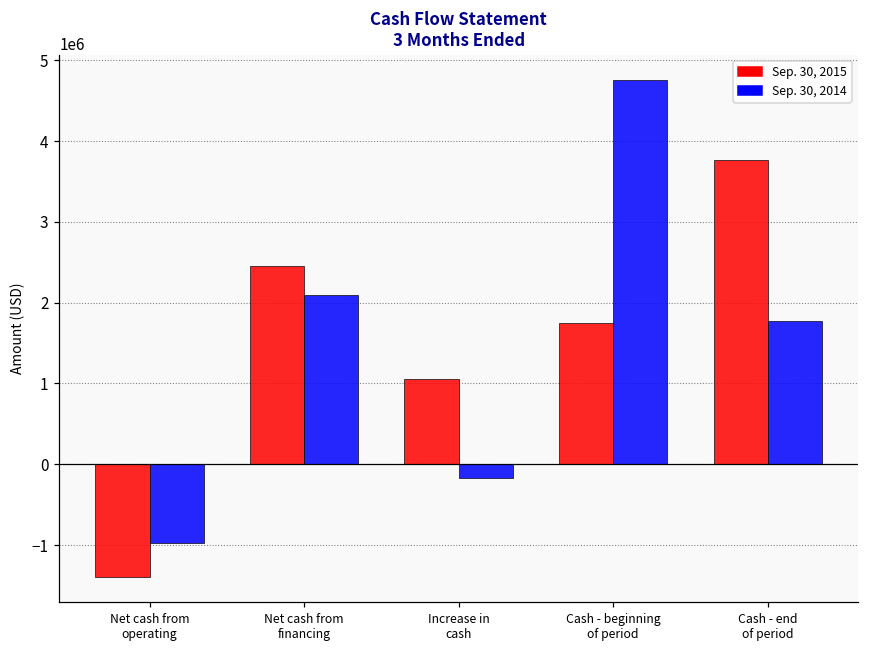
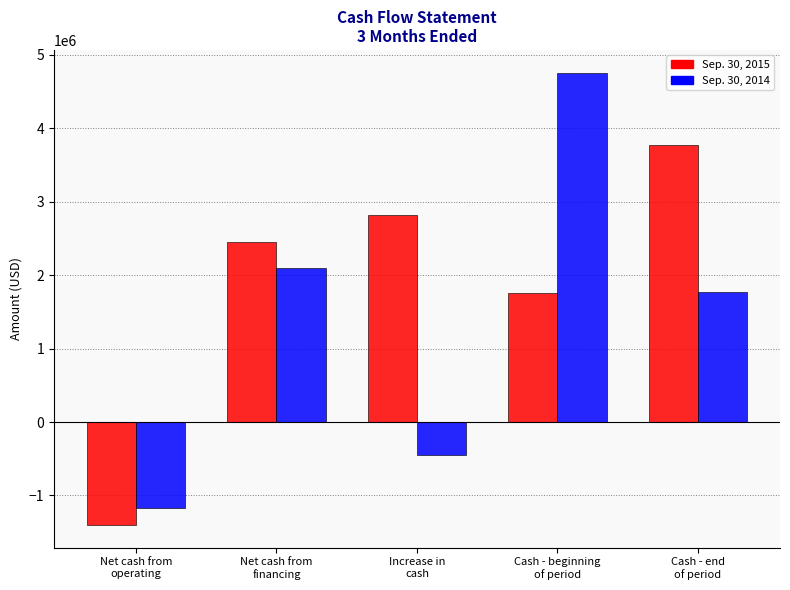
Sep. 30, 2014, Net cash from operating: -1000000 -> -1200000
Sep. 30, 2015, Increase in cash: 1000000 -> 2800000
Sep. 30, 2014, Increase in cash: -200000 -> -400000
